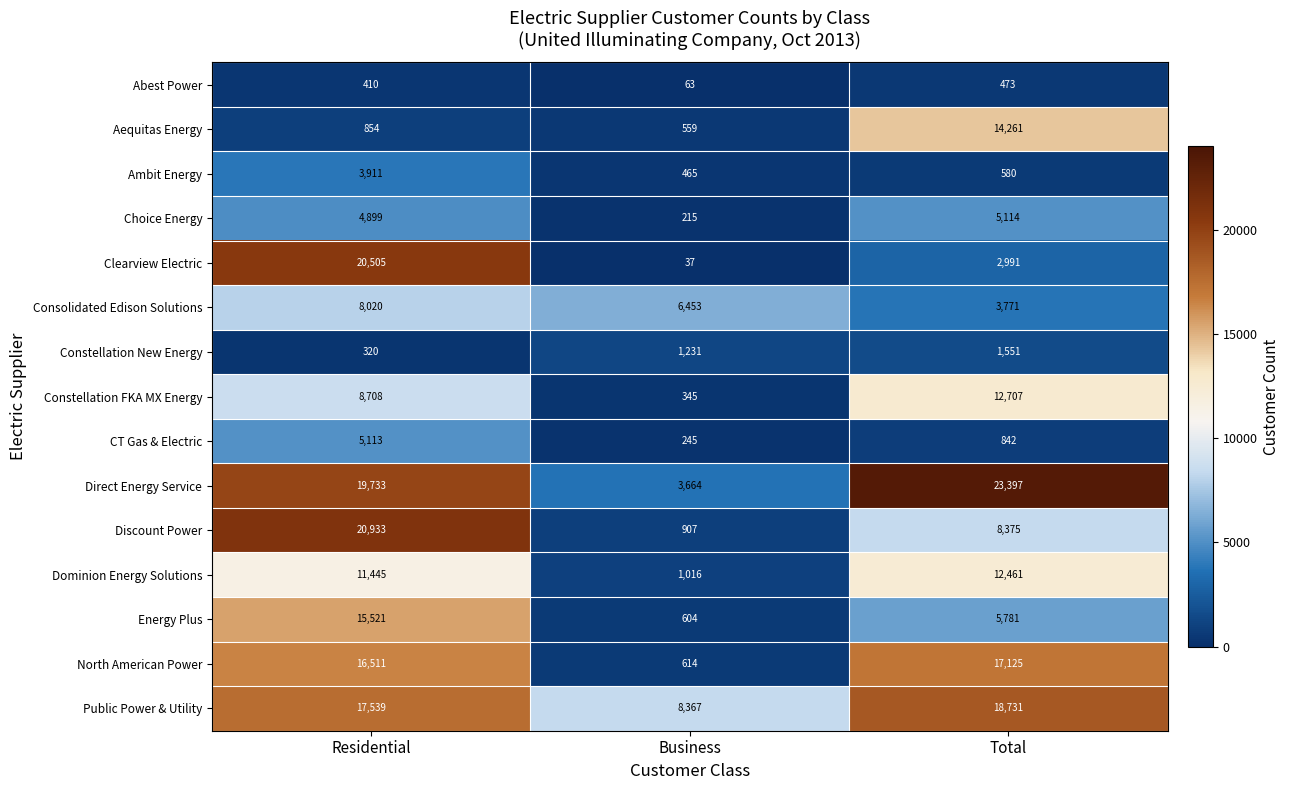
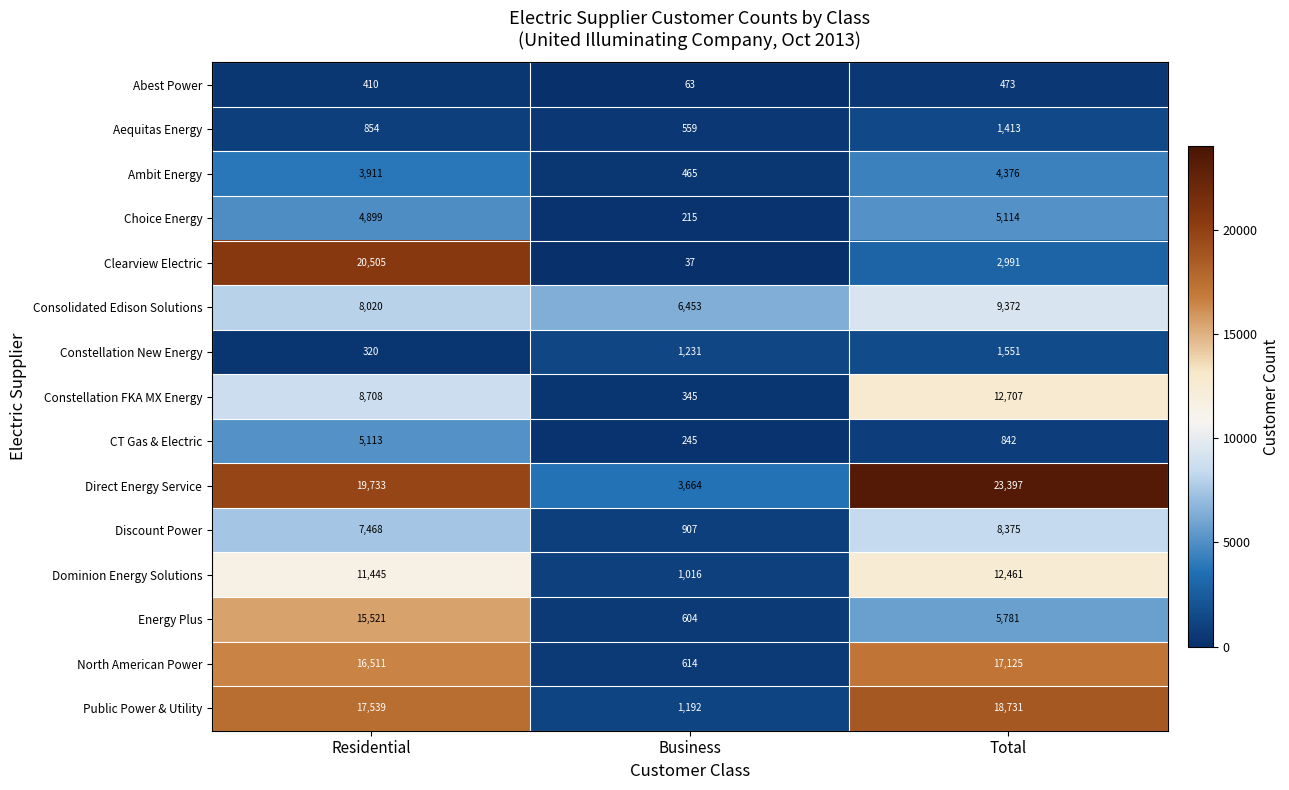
Aequitas Energy, Total: 14,261 -> 1,413
Ambit Energy, Total: 580 -> 4,376
Consolidated Edison Solutions, Total: 3,771 -> 9,372
Discount Power, Residential: 20,933 -> 7,468
Public Power & Utility, Business: 8,367 -> 1,192
